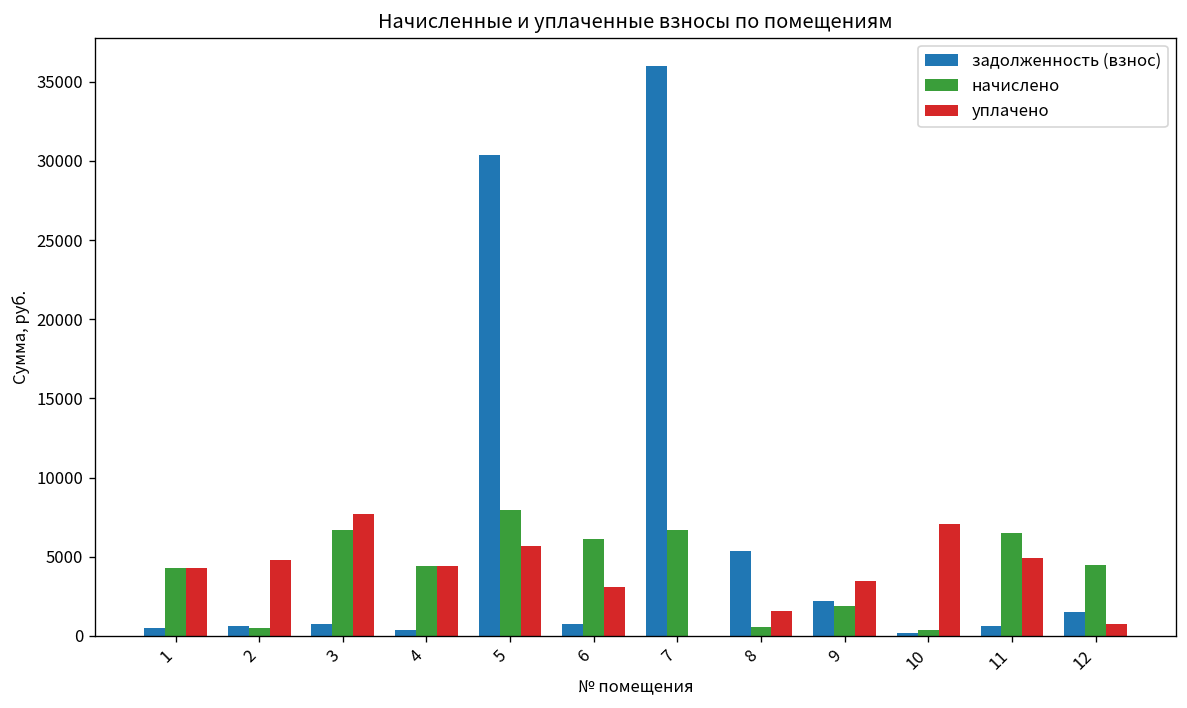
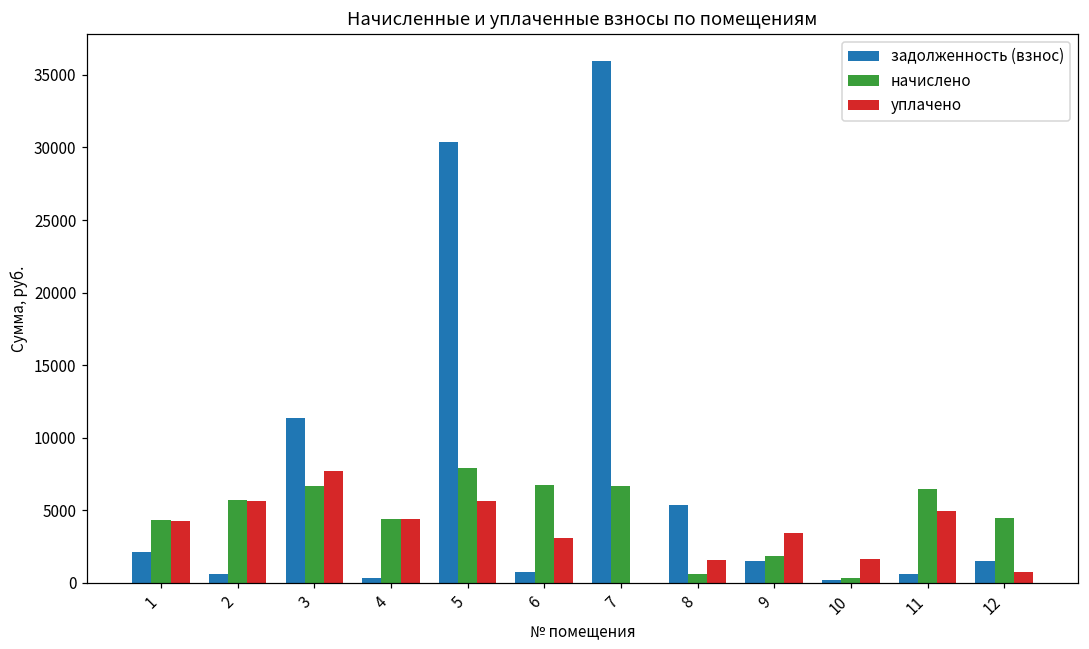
задолженность (взнос), 1: 500 -> 2100
начислено, 2: 500 -> 5700
уплачено, 2: 4800 -> 5700
задолженность (взнос), 3: 700 -> 11300
начислено, 6: 6100 -> 6800
задолженность (взнос), 9: 2200 -> 1500
уплачено, 10: 7000 -> 1700
